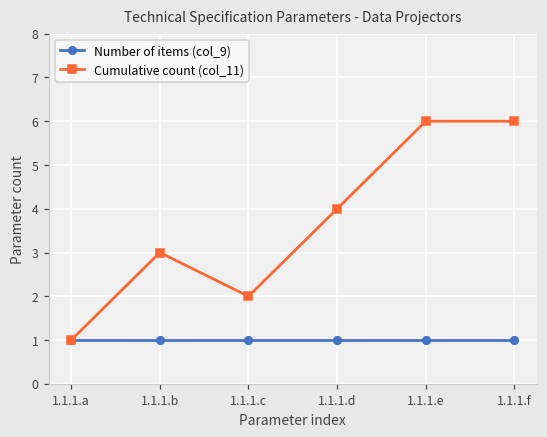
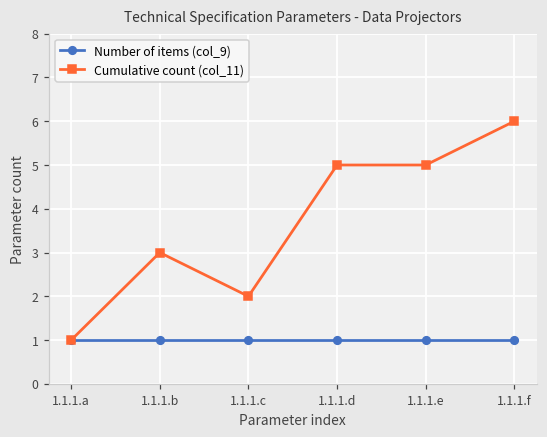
Cumulative count (col_11), 1.1.1.d: 4 -> 5
Cumulative count (col_11), 1.1.1.e: 6 -> 5
